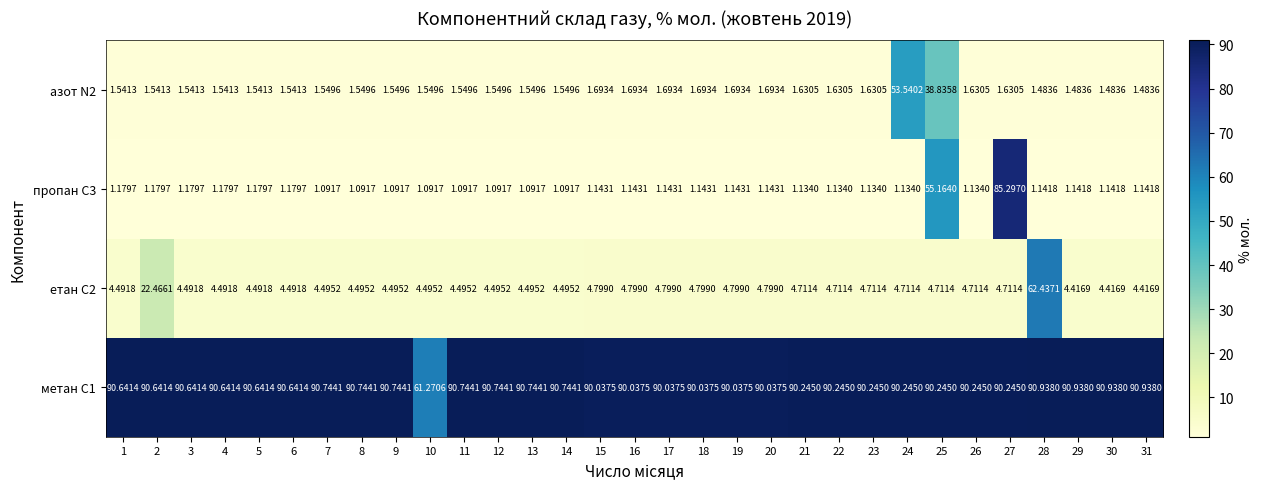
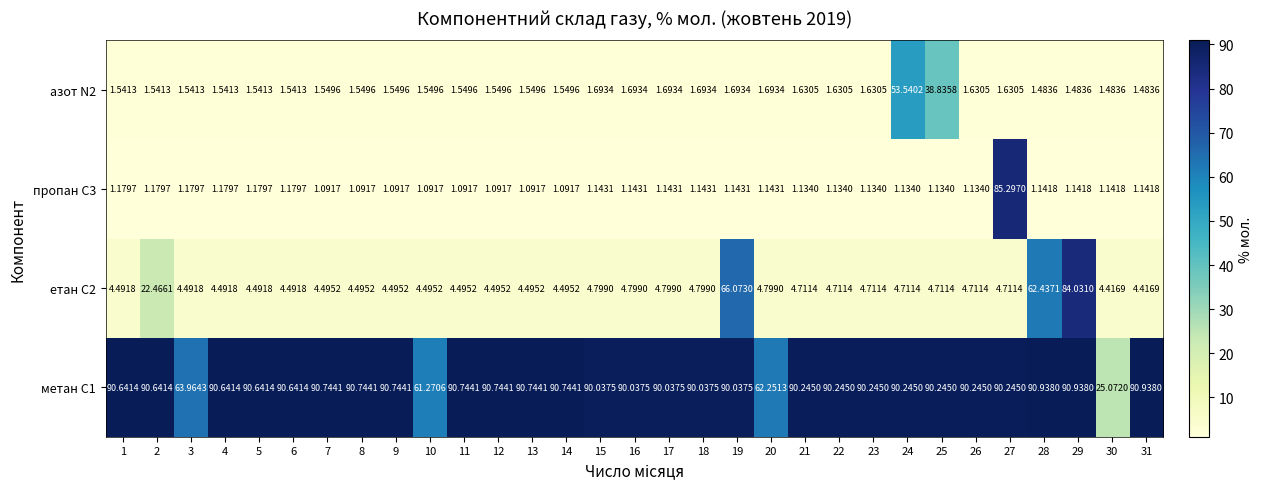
пропан С3, 25: 55.1640 -> 1.1340
етан С2, 19: 4.7990 -> 66.0730
етан С2, 29: 4.4169 -> 84.0310
метан С1, 3: 90.6414 -> 63.9643
метан С1, 20: 90.0375 -> 62.2513
метан С1, 30: 90.9380 -> 25.0720
